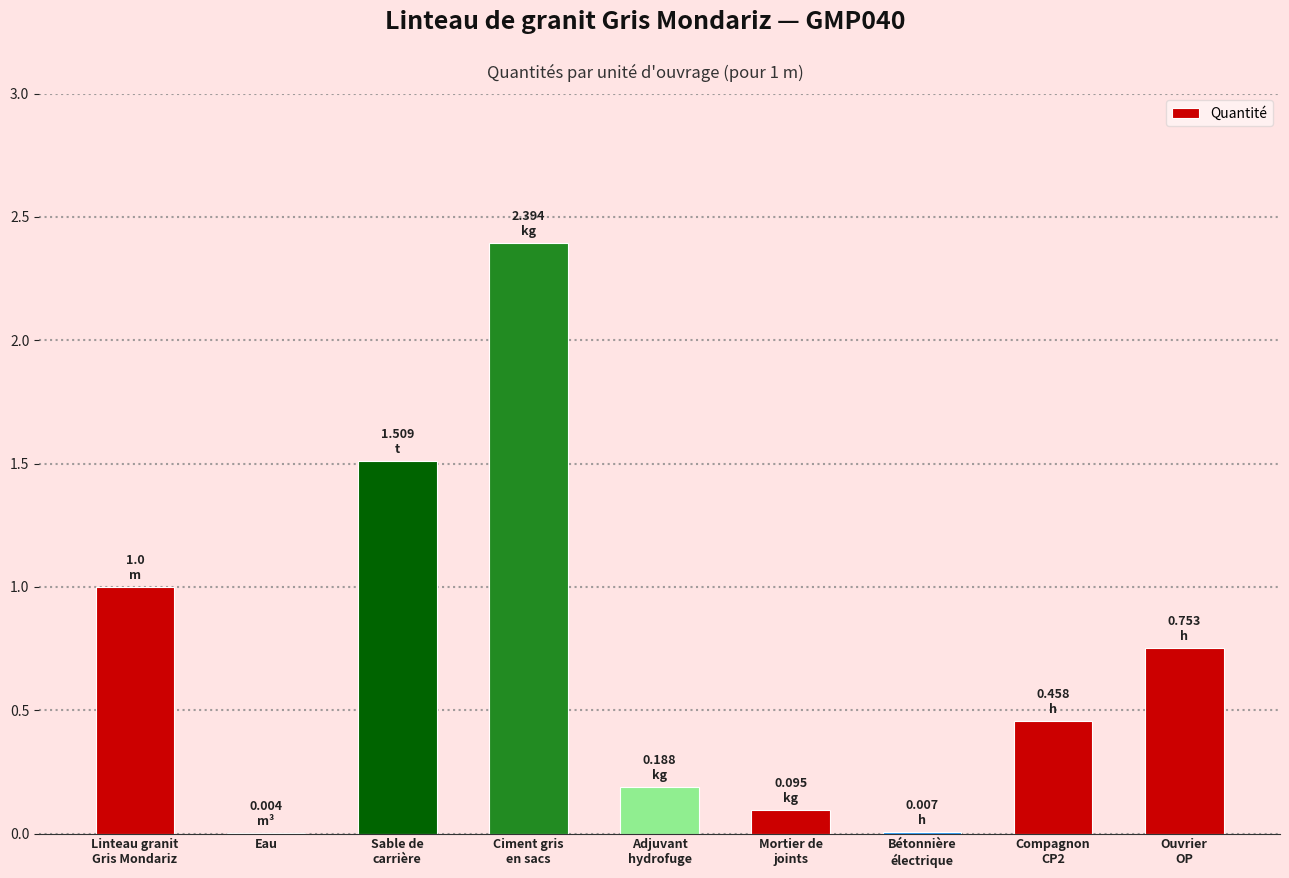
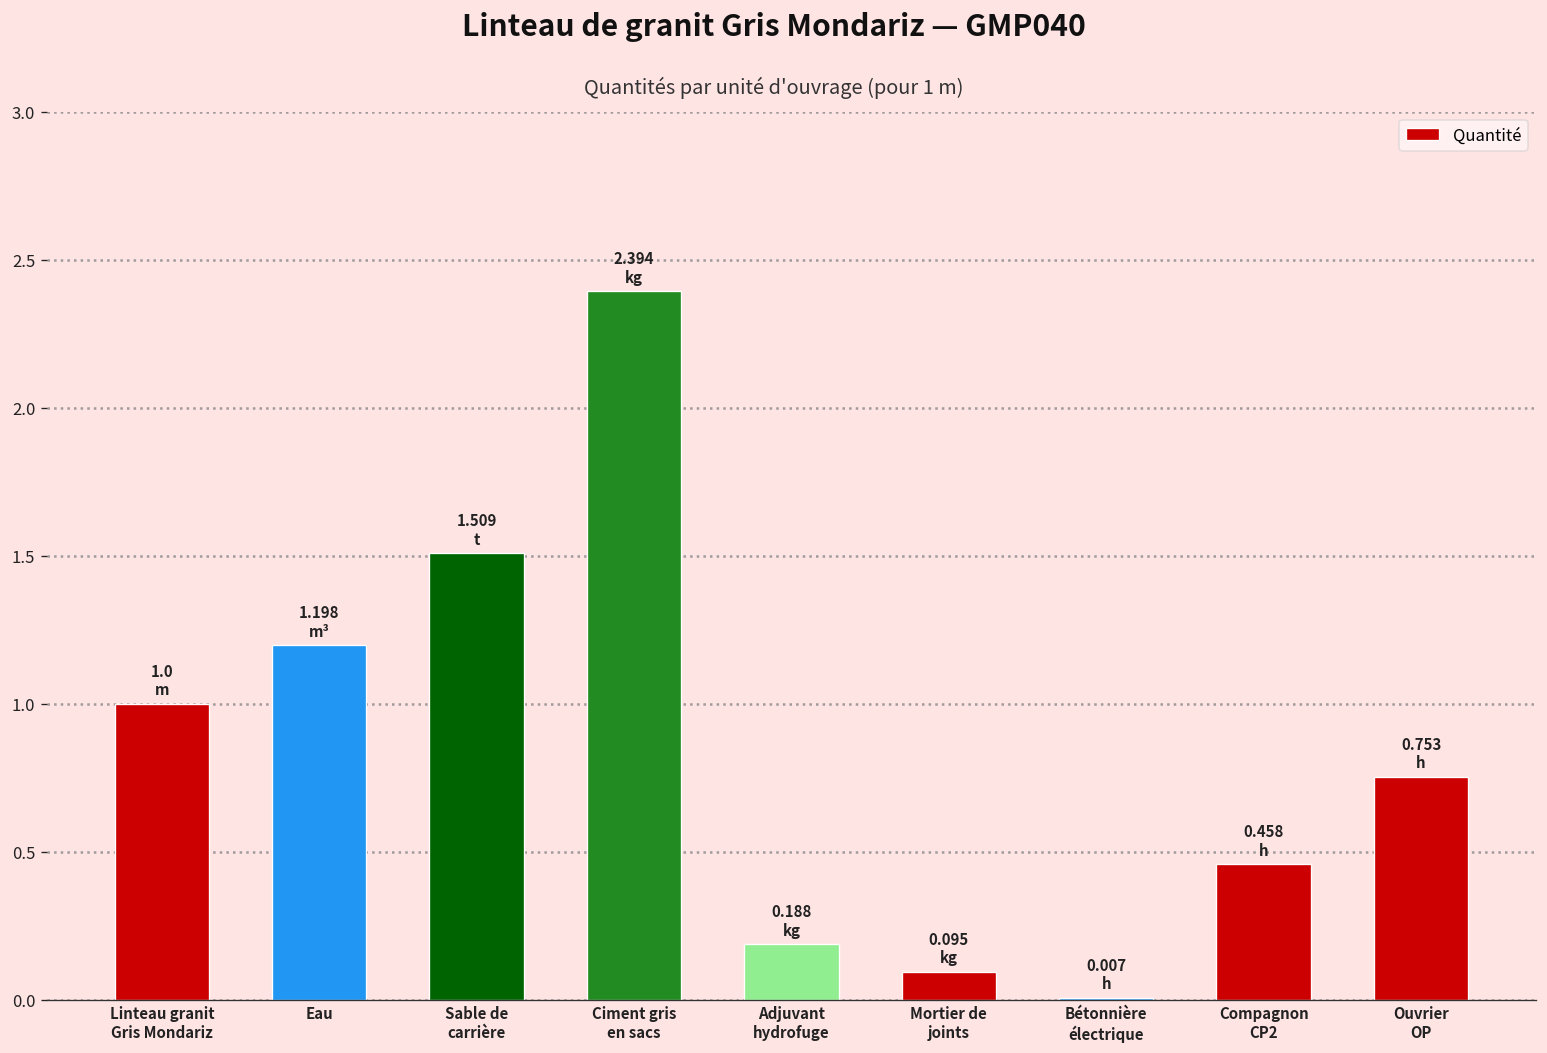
Eau: 0.004 -> 1.198
